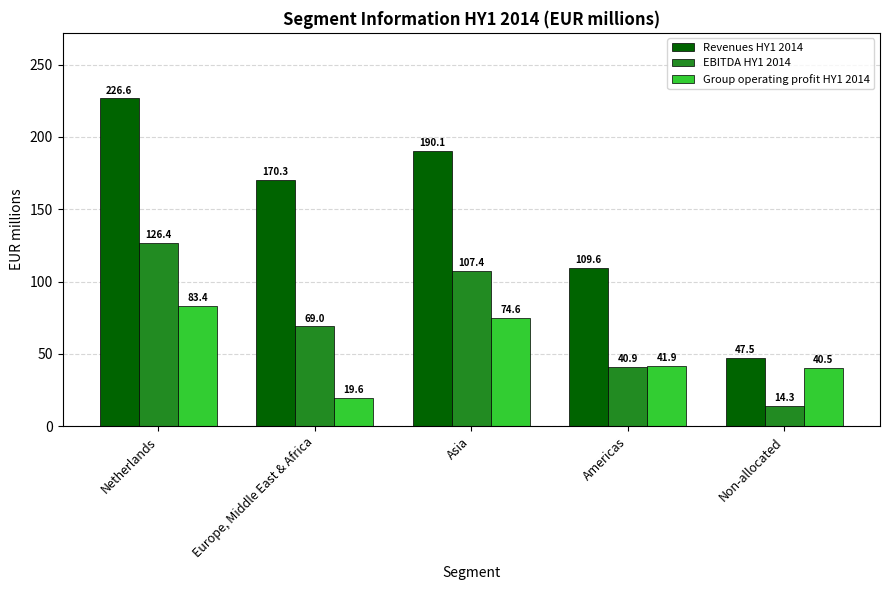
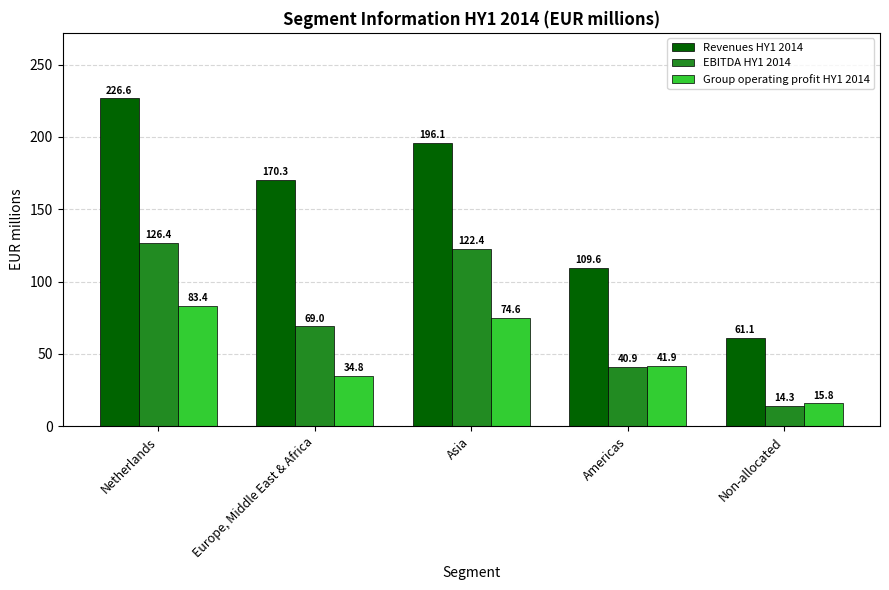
Group operating profit HY1 2014, Europe, Middle East & Africa: 19.6 -> 34.8
Revenues HY1 2014, Asia: 190.1 -> 196.1
EBITDA HY1 2014, Asia: 107.4 -> 122.4
Revenues HY1 2014, Non-allocated: 47.5 -> 61.1
Group operating profit HY1 2014, Non-allocated: 40.5 -> 15.8
